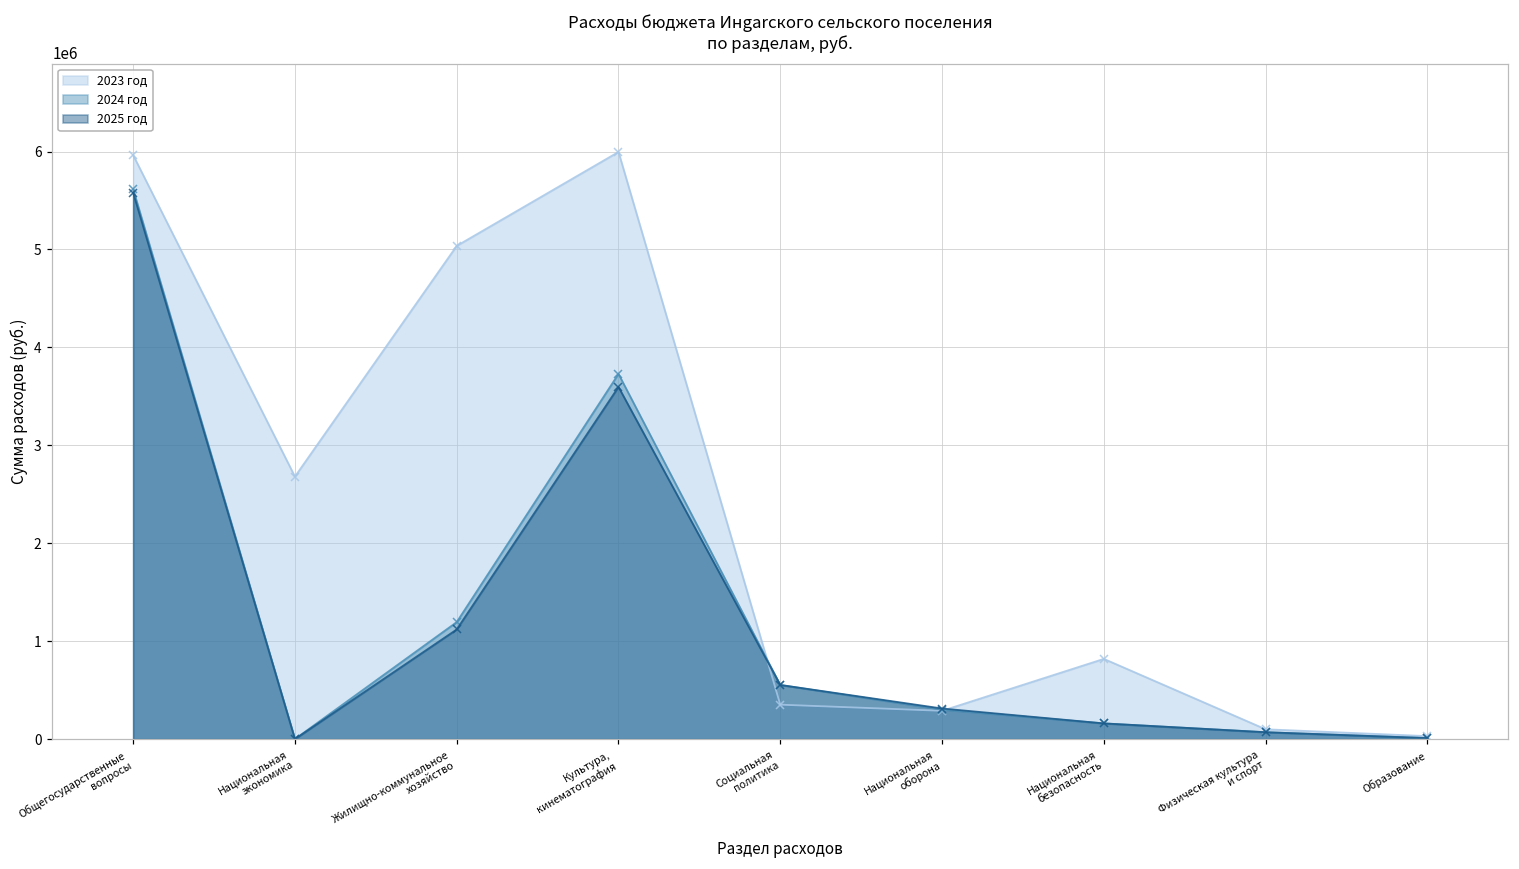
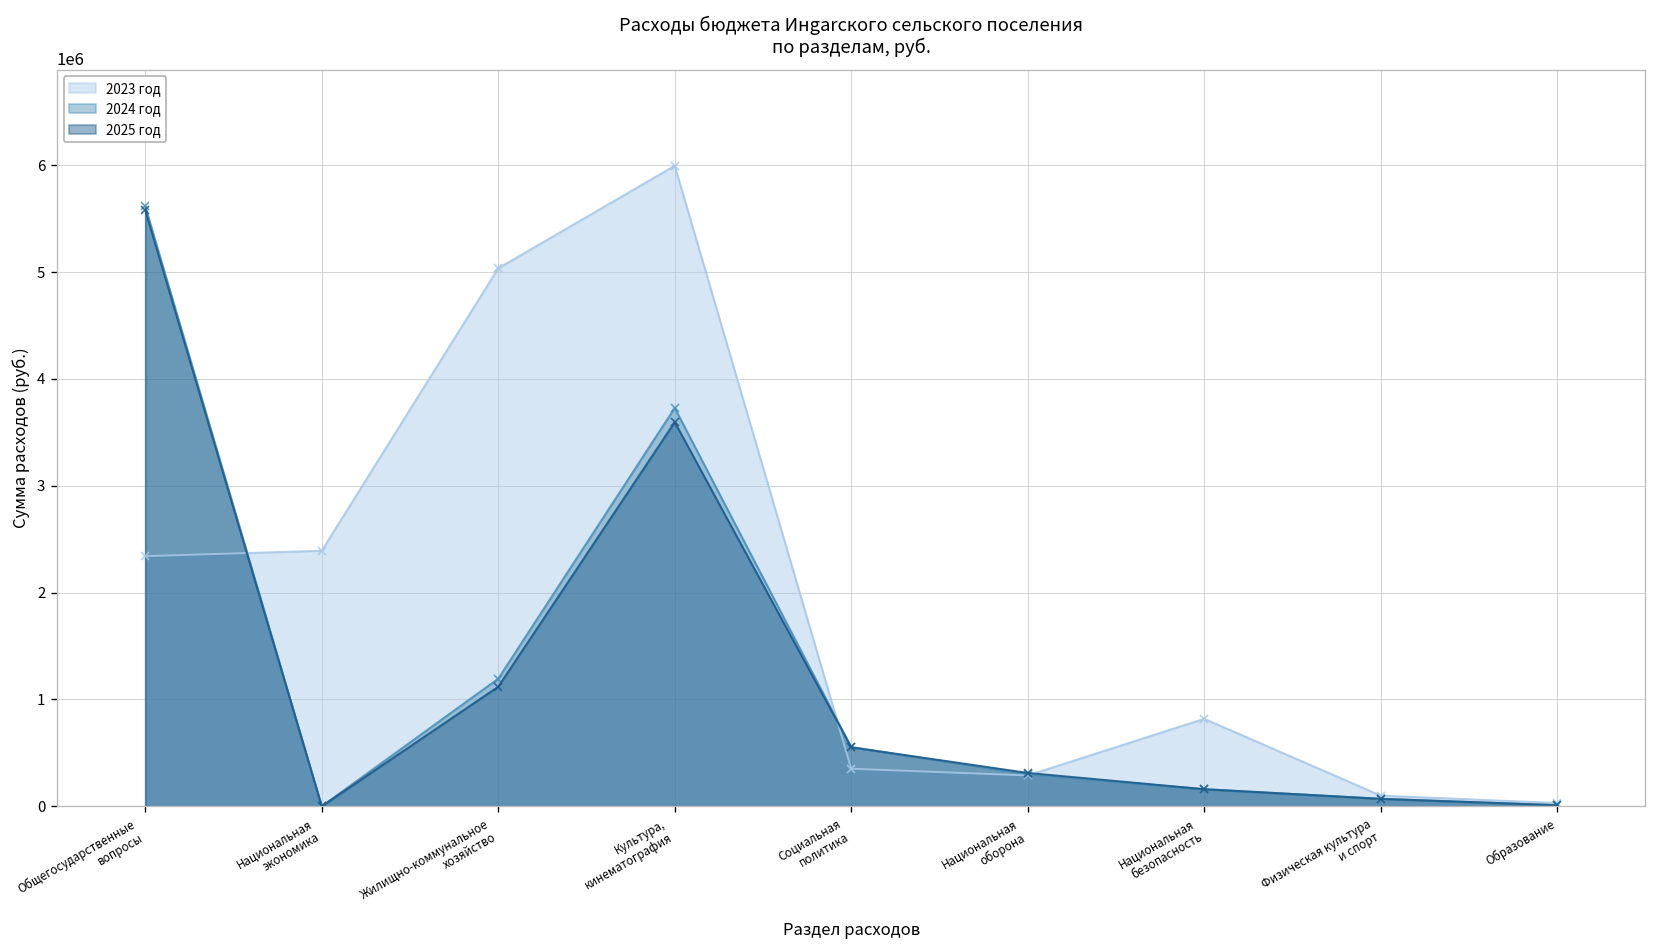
2023 год, Общегосударственные вопросы: 6000000 -> 2300000
2023 год, Национальная экономика: 2700000 -> 2400000
